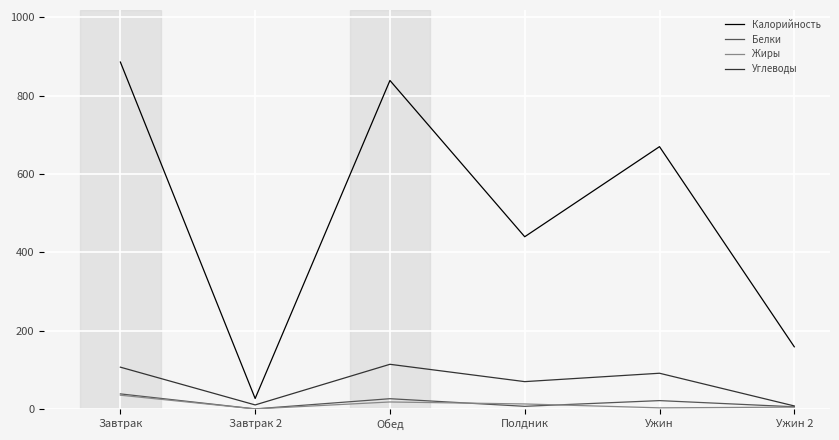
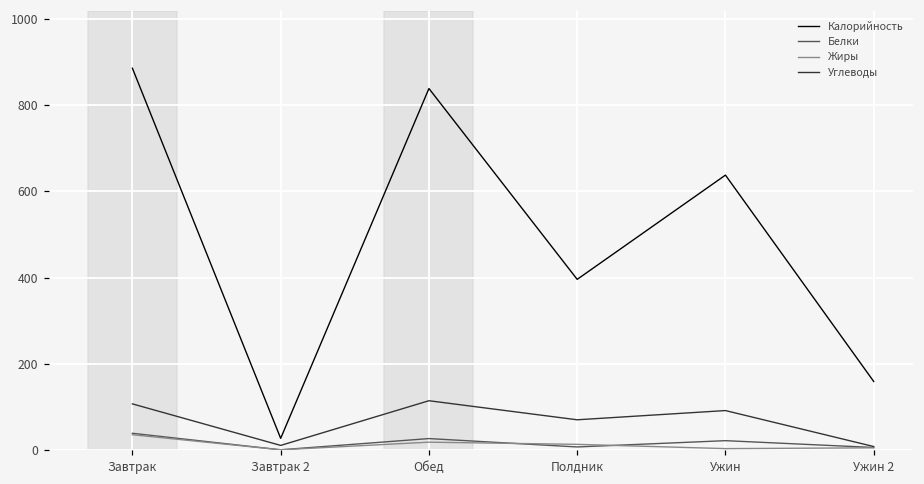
Калорийность, Полдник: 440 -> 400
Калорийность, Ужин: 670 -> 640
